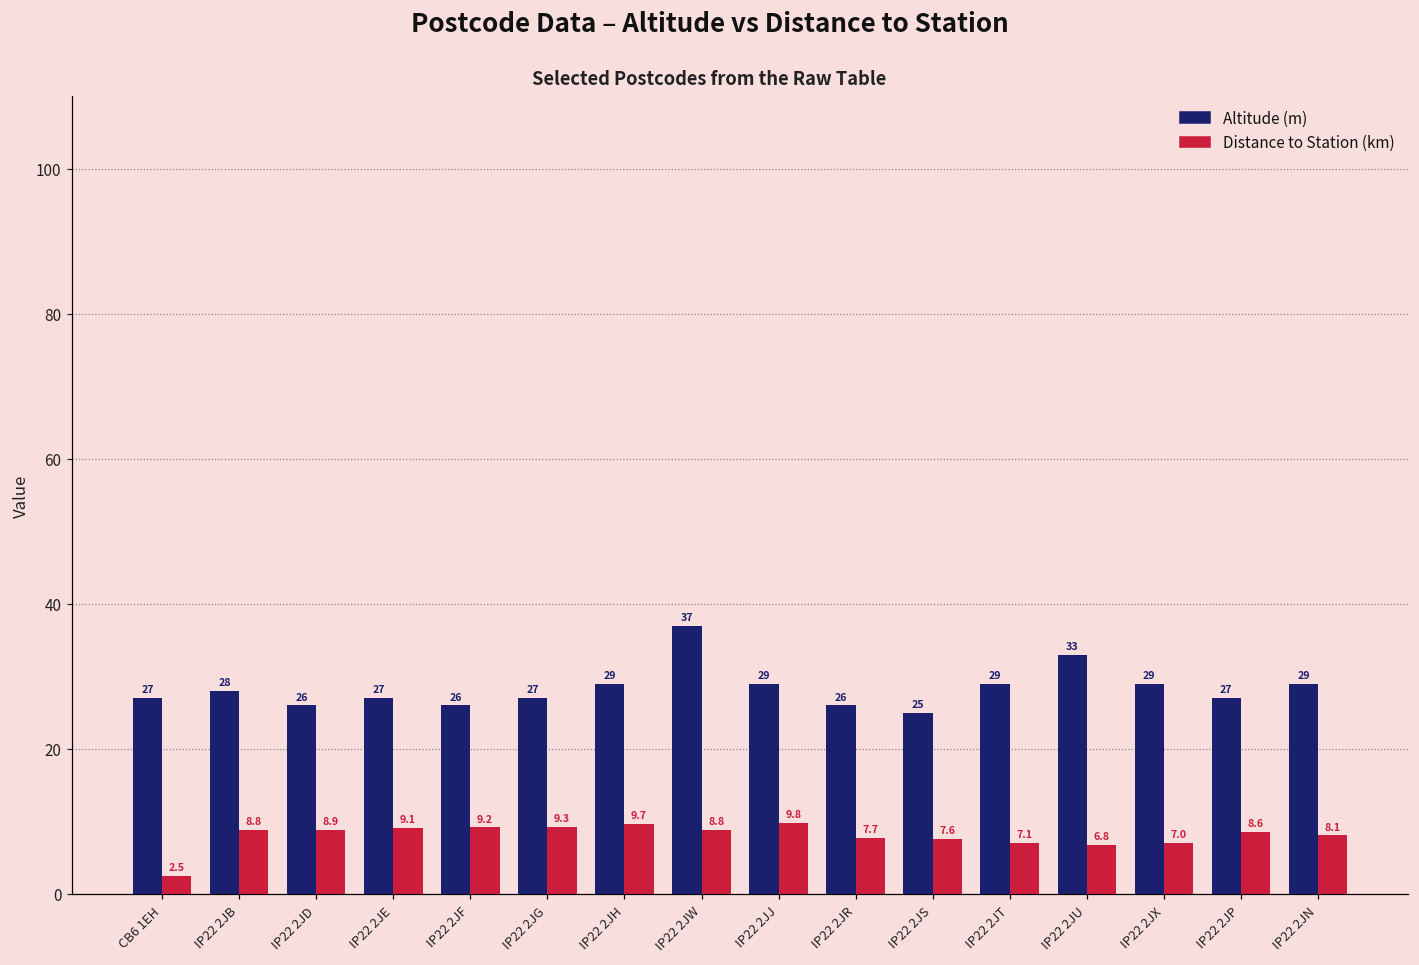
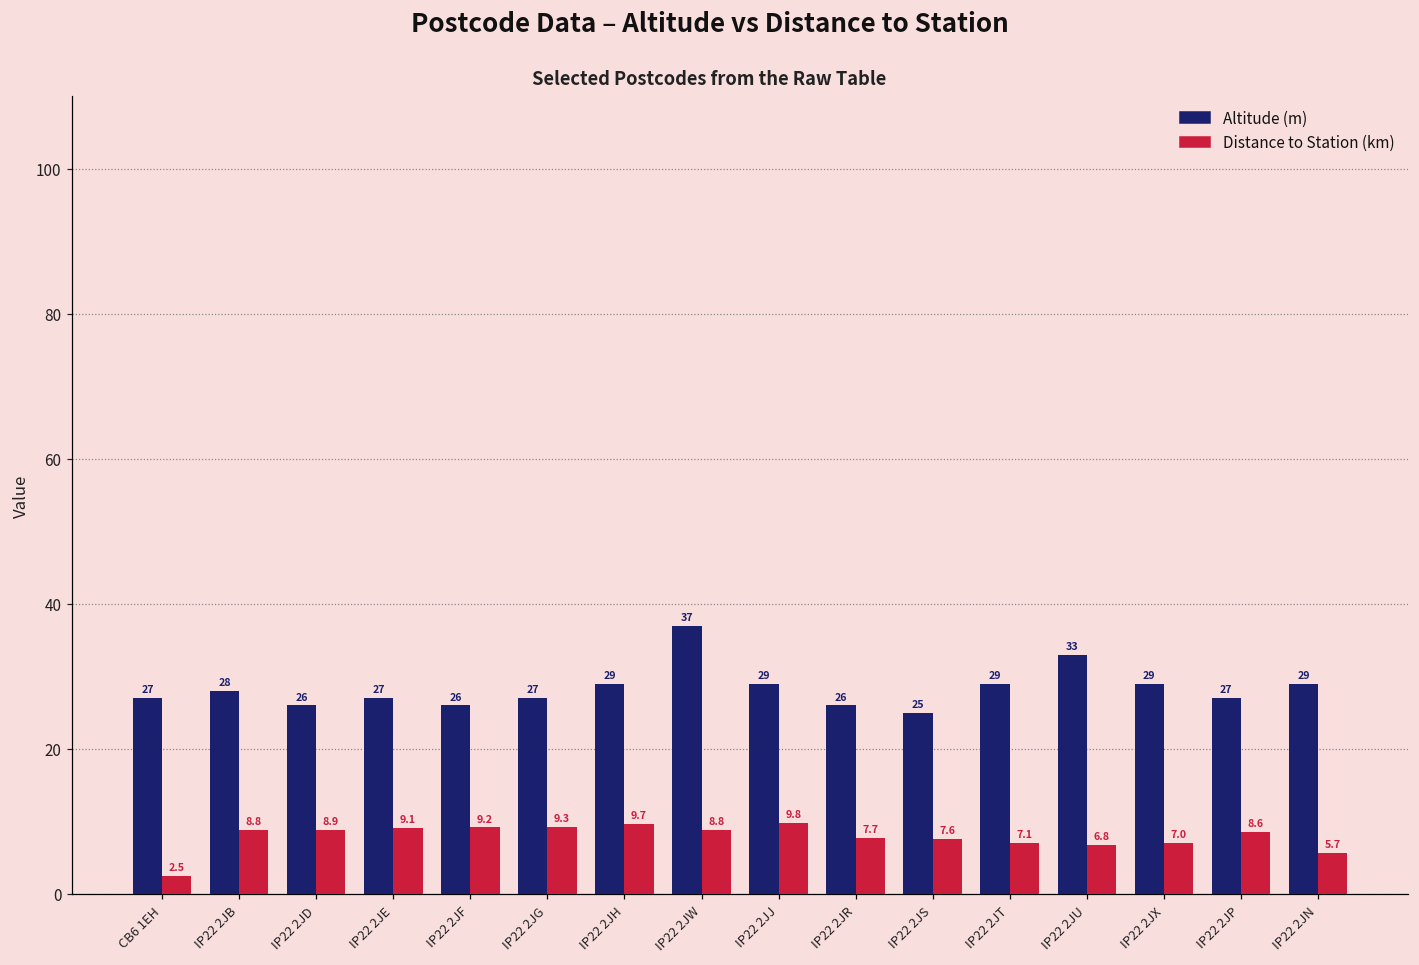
Distance to Station (km), IP22 2JN: 8.1 -> 5.7
